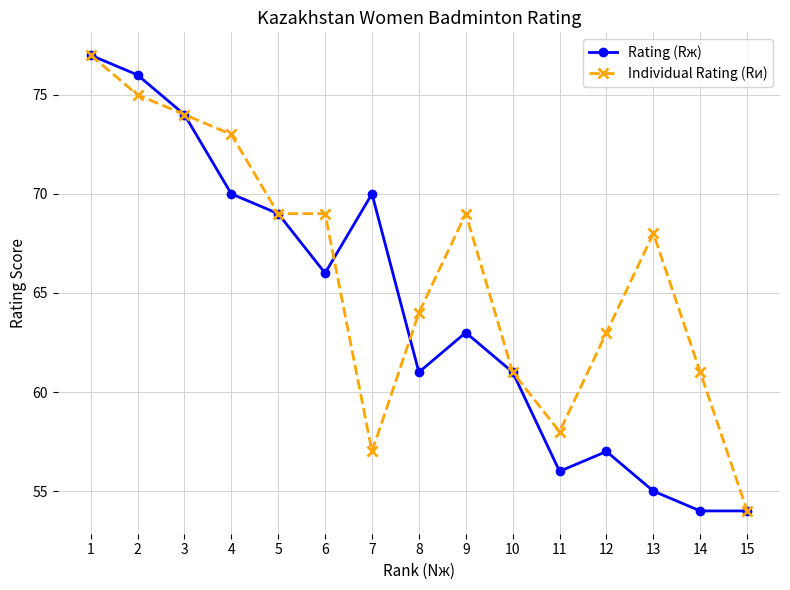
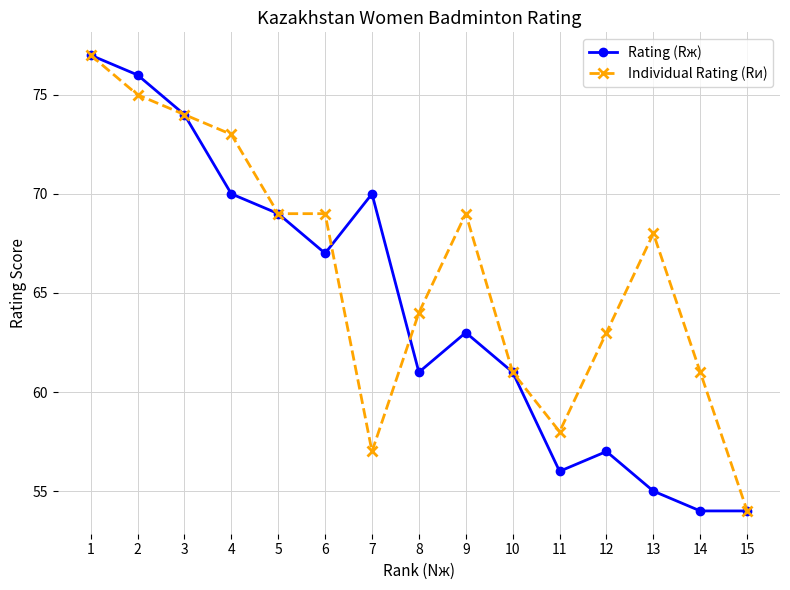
Rating (Rж), 6: 66 -> 67
